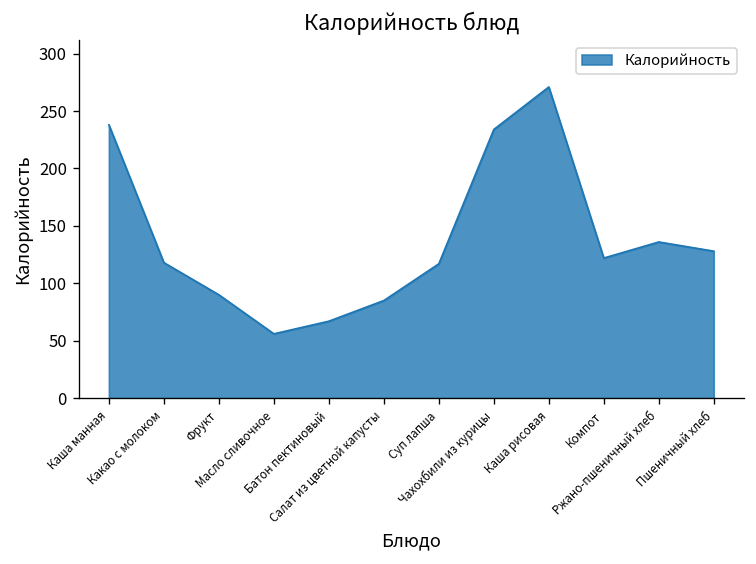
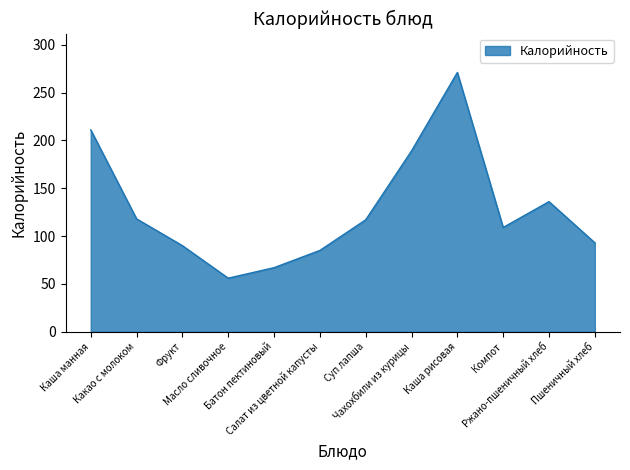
Каша манная: 240 -> 210
Чахохбили из курицы: 230 -> 190
Компот: 120 -> 110
Пшеничный хлеб: 130 -> 90
